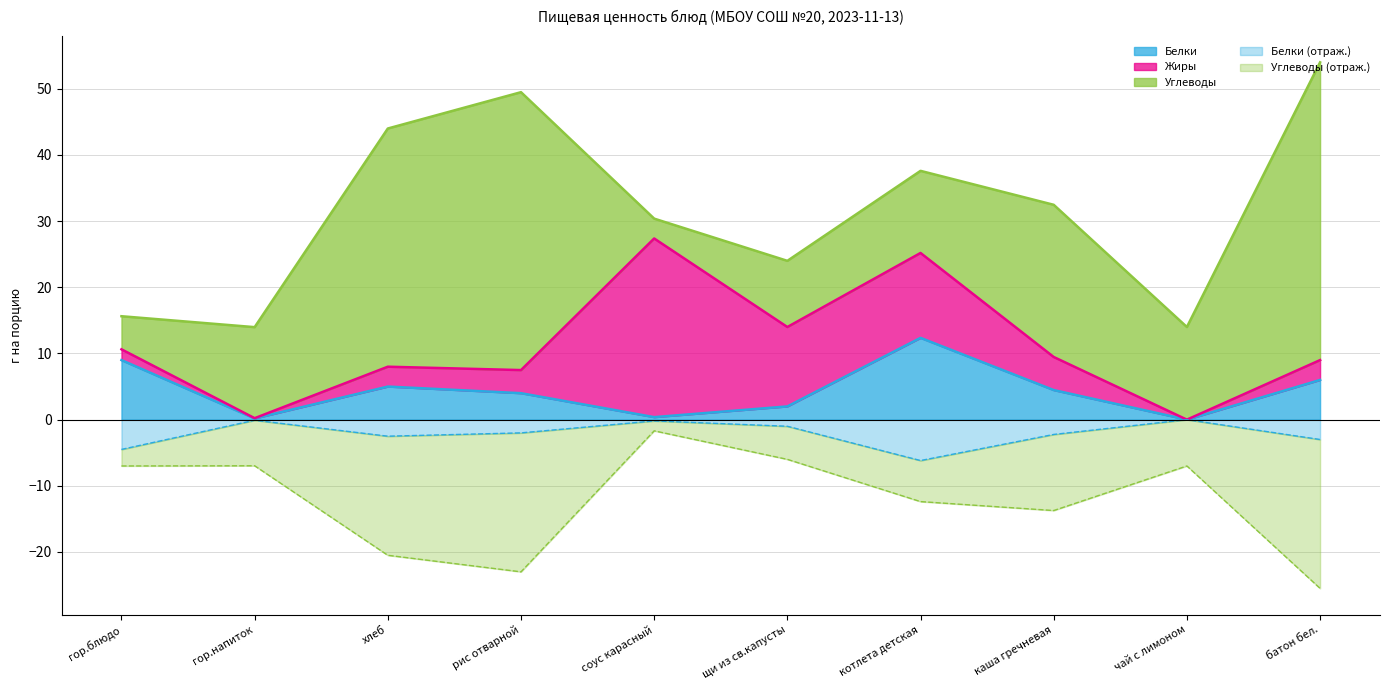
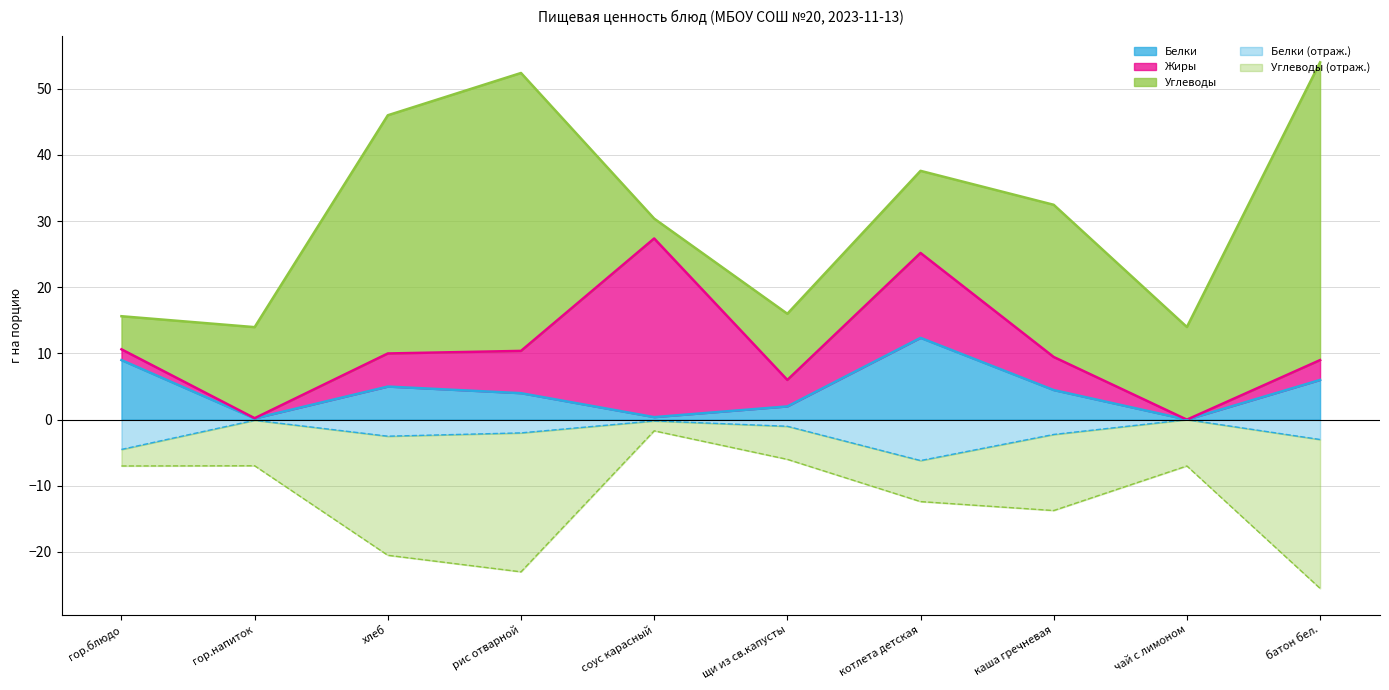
Жиры, хлеб: 3 -> 5
Жиры, рис отварной: 3 -> 6
Жиры, щи из св.капусты: 12 -> 4
